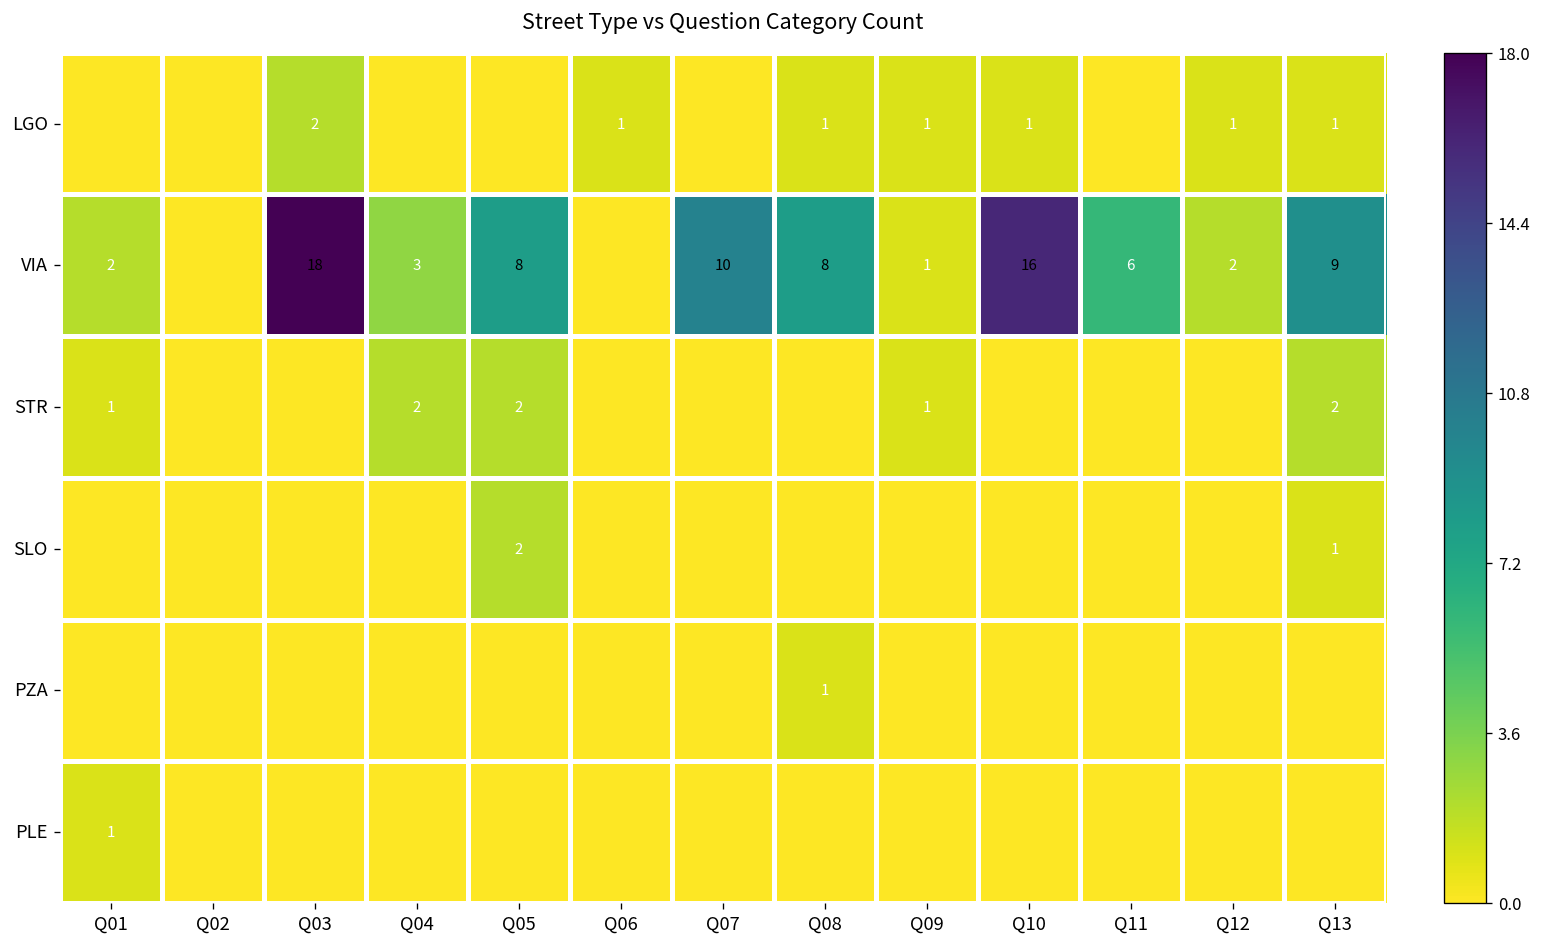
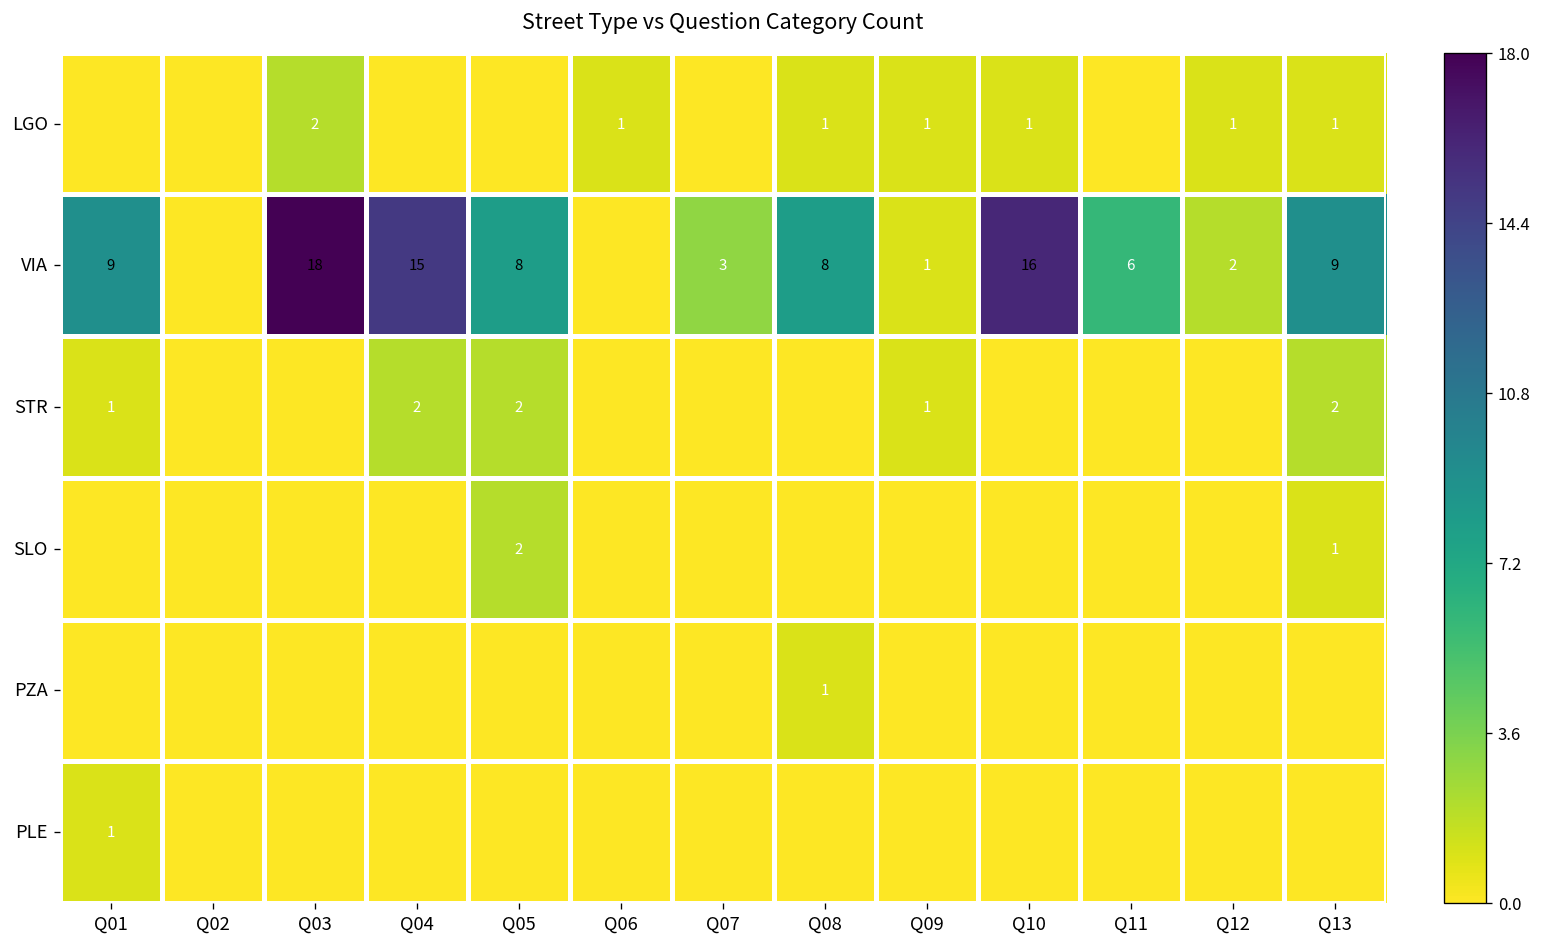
VIA, Q01: 2 -> 9
VIA, Q04: 3 -> 15
VIA, Q07: 10 -> 3
